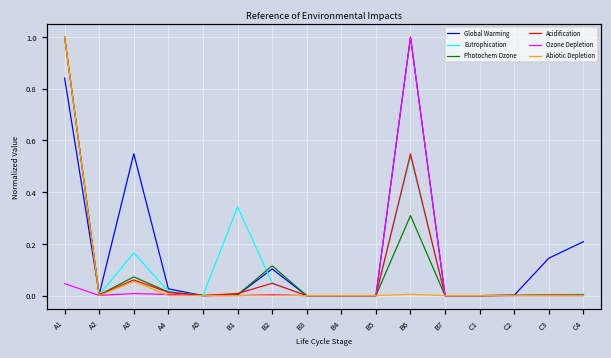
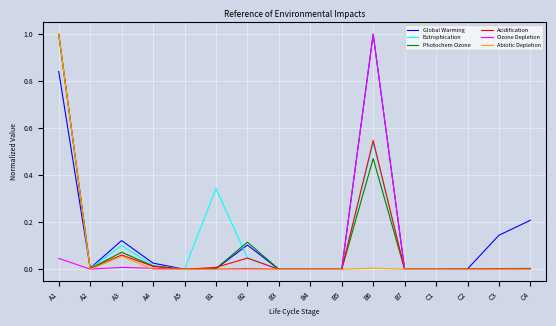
Global Warming, A3: 0.55 -> 0.12
Eutrophication, A3: 0.17 -> 0.10
Photochem Ozone, B6: 0.31 -> 0.47
